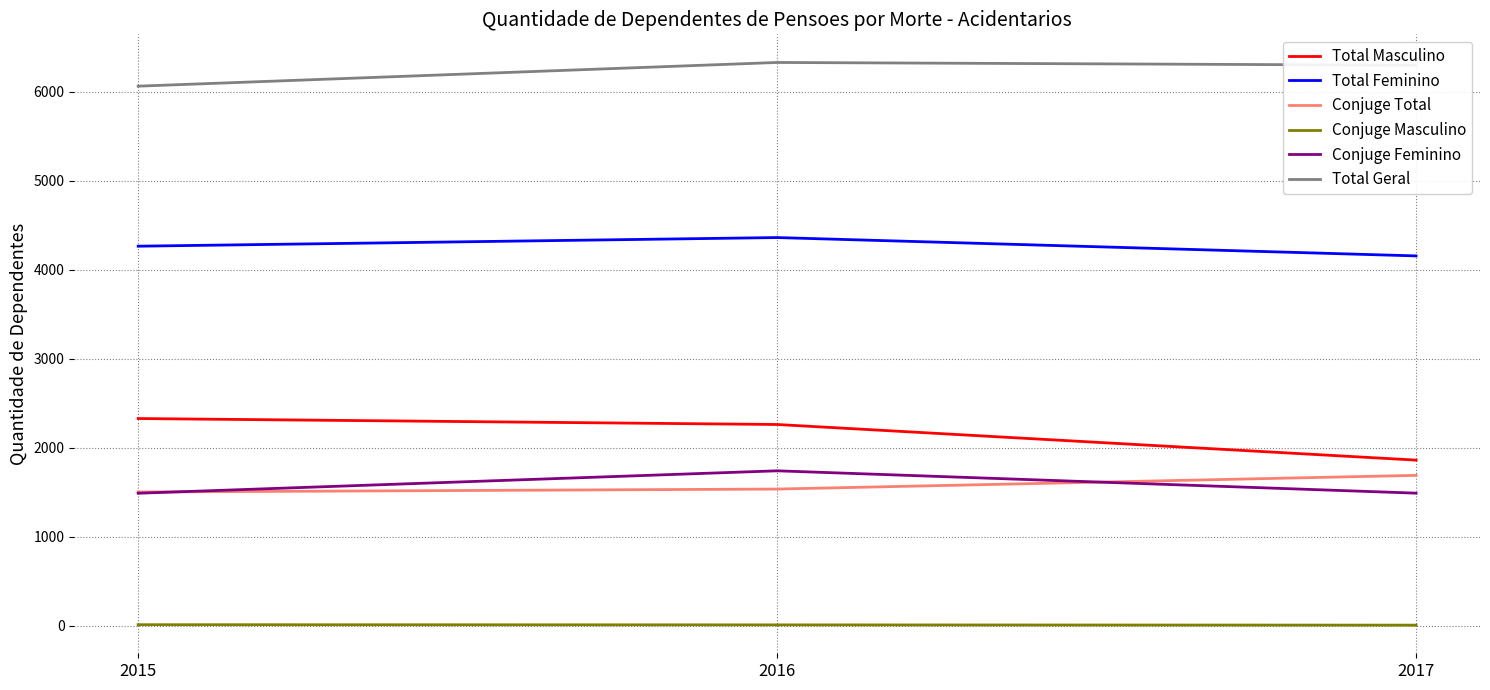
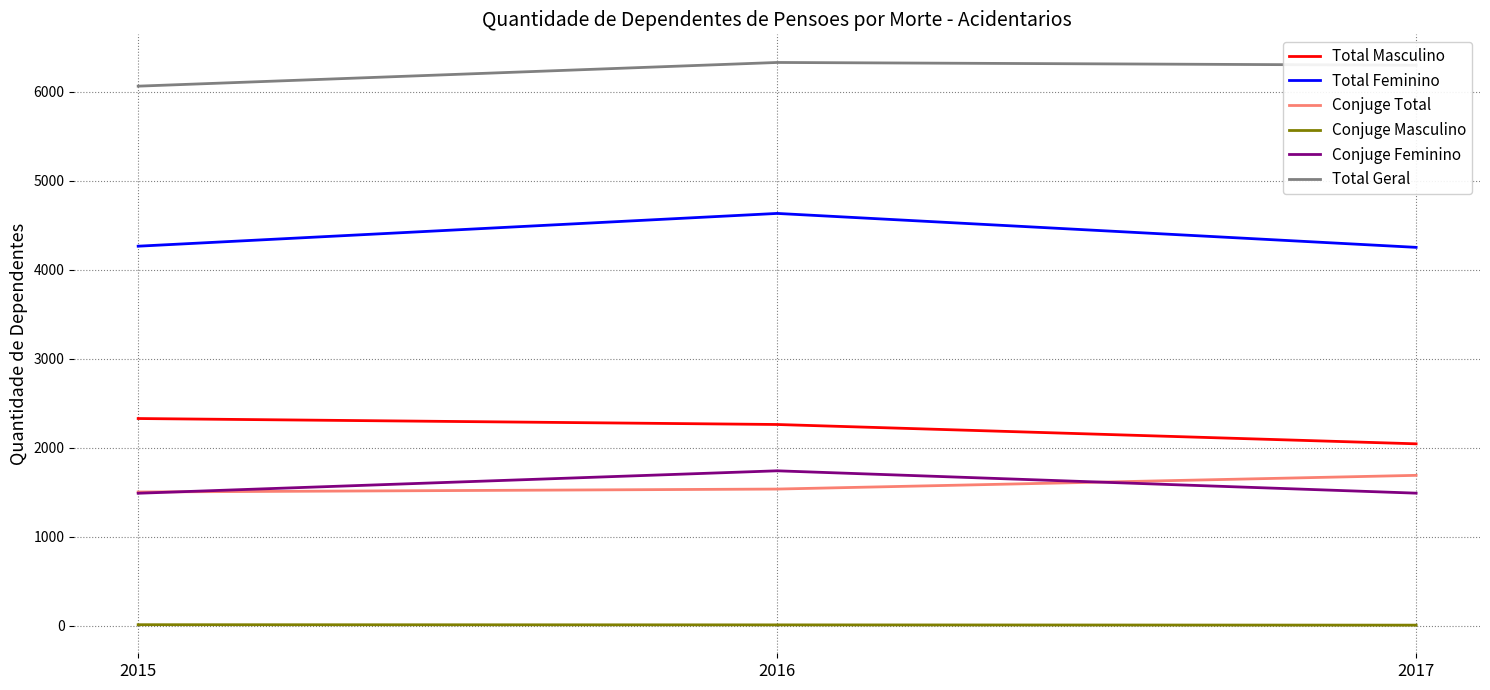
Total Feminino, 2016: 4400 -> 4600
Total Masculino, 2017: 1900 -> 2000
Total Feminino, 2017: 4200 -> 4300
